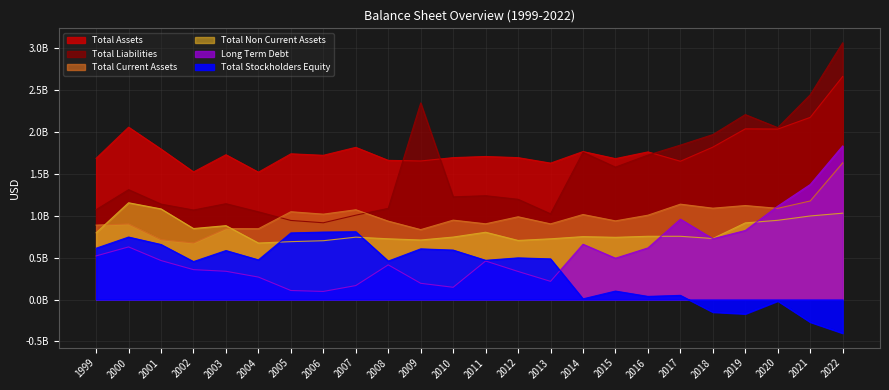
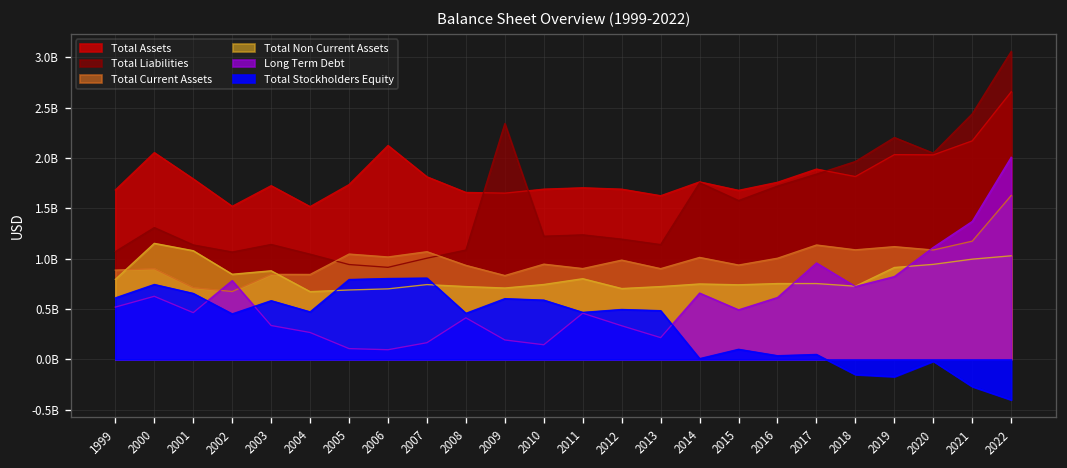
Long Term Debt, 2002: 400000000 -> 800000000
Total Assets, 2006: 1700000000 -> 2100000000
Total Liabilities, 2013: 1000000000 -> 1100000000
Total Assets, 2017: 1600000000 -> 1900000000
Long Term Debt, 2022: 1800000000 -> 2000000000
